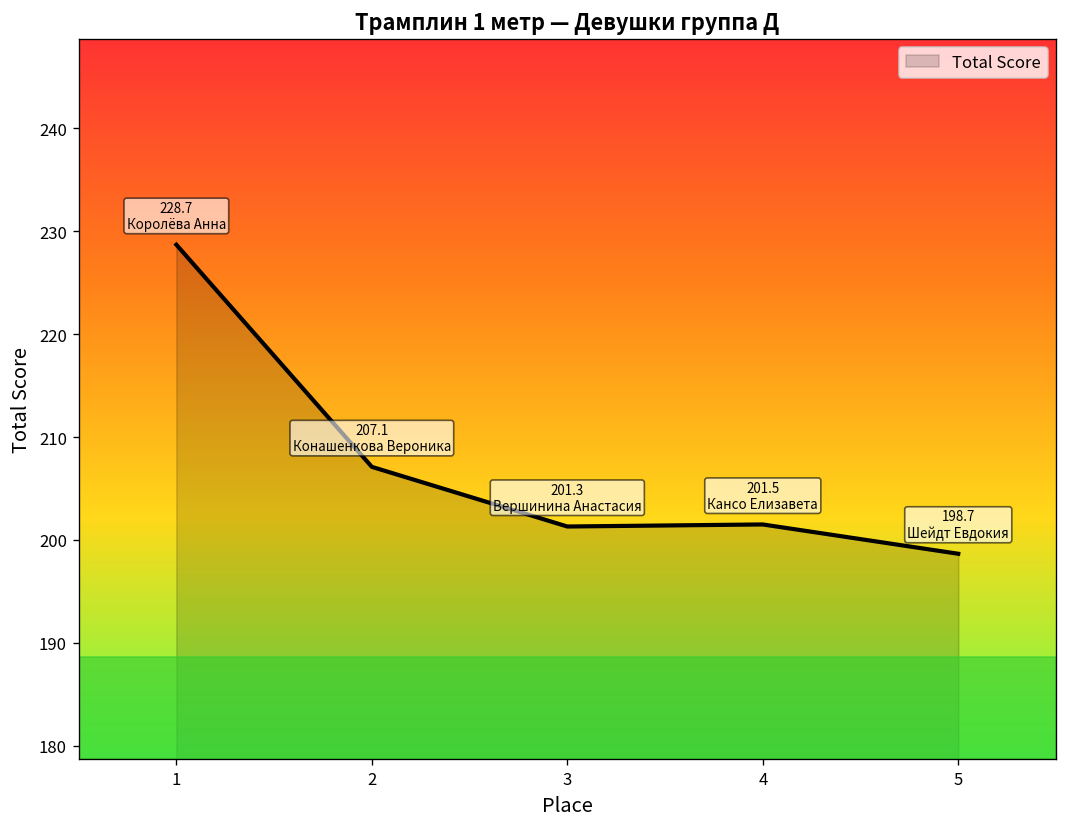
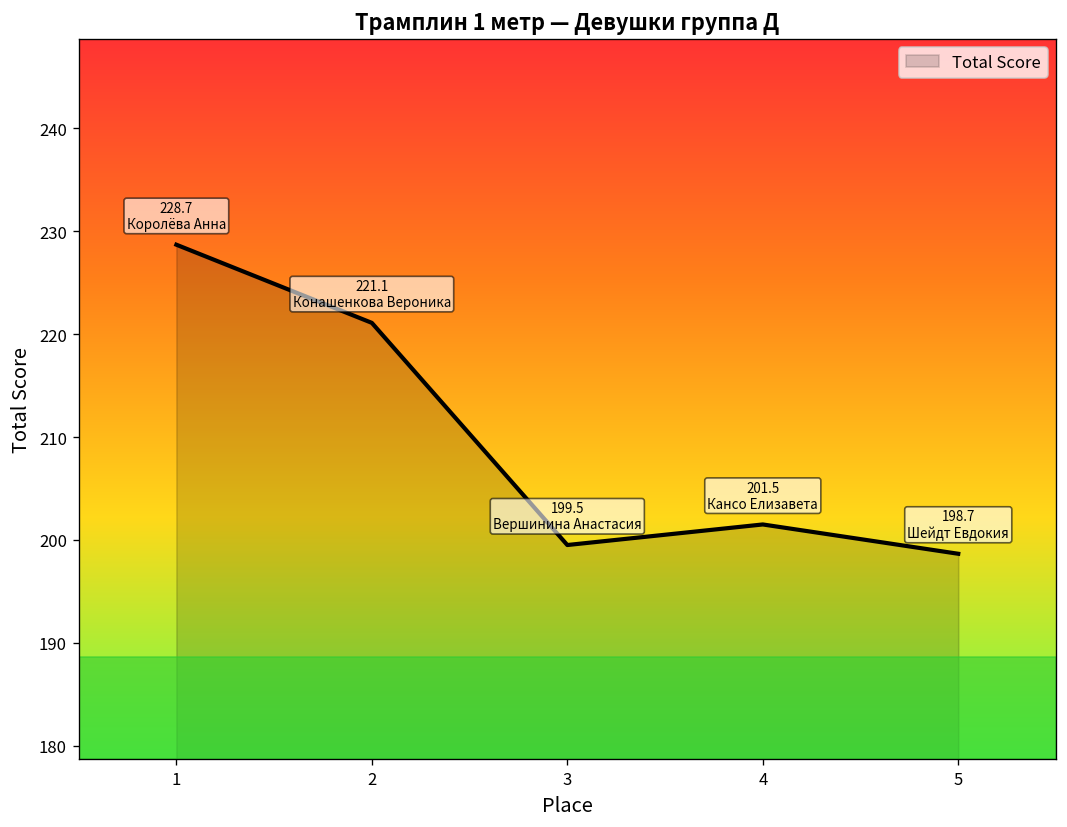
2: 207.1 -> 221.1
3: 201.3 -> 199.5
